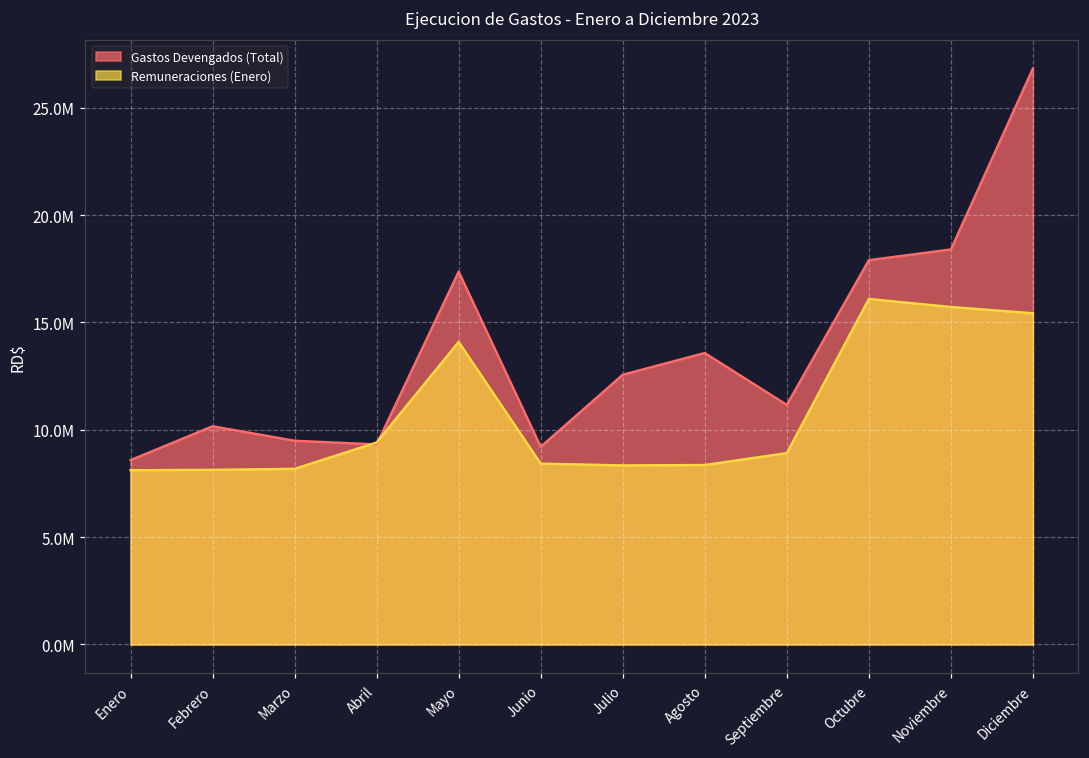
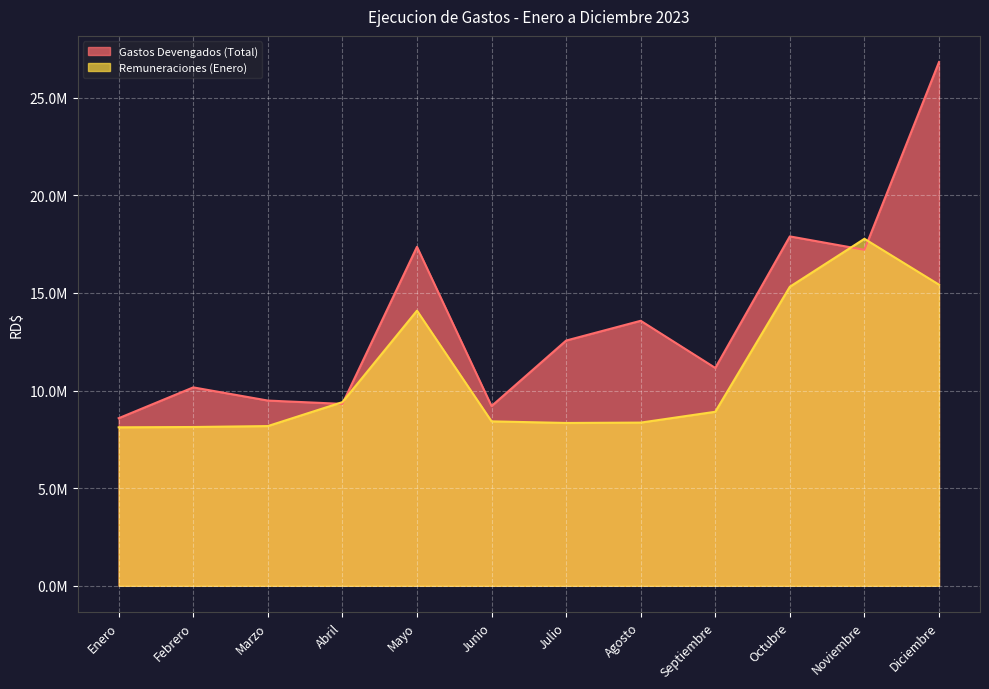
Remuneraciones (Enero), Octubre: 16100000 -> 15300000
Gastos Devengados (Total), Noviembre: 18400000 -> 17200000
Remuneraciones (Enero), Noviembre: 15700000 -> 17800000
